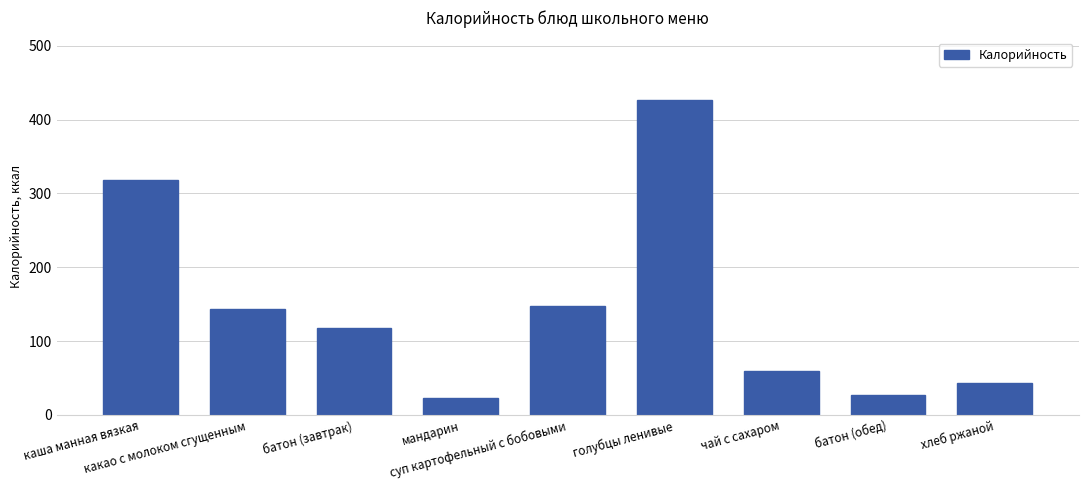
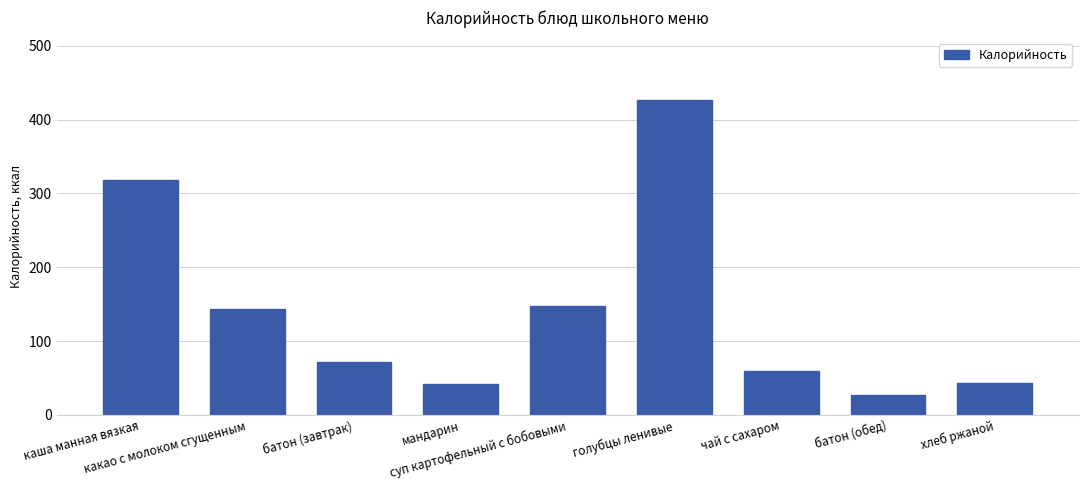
батон (завтрак): 120 -> 70
мандарин: 20 -> 40
